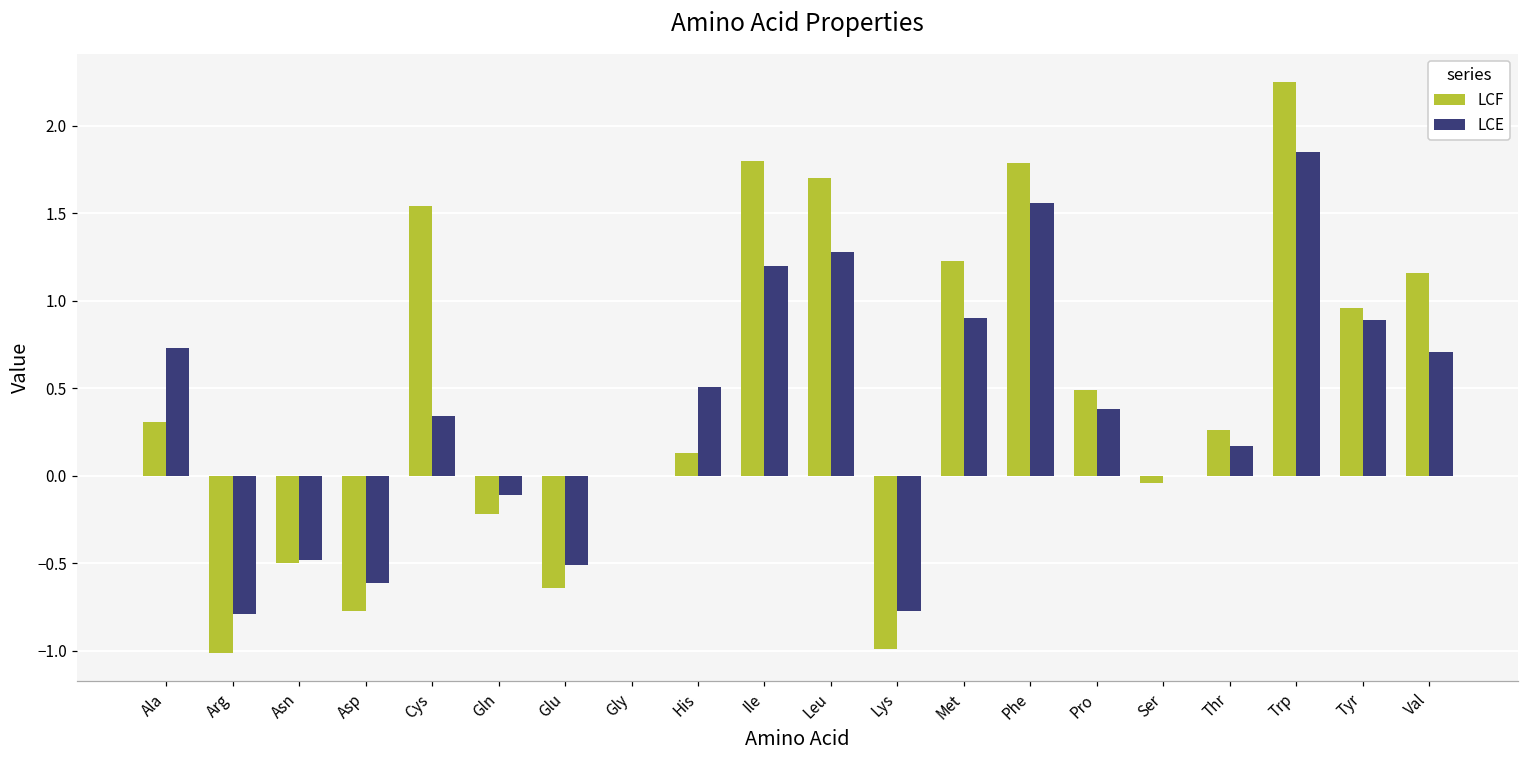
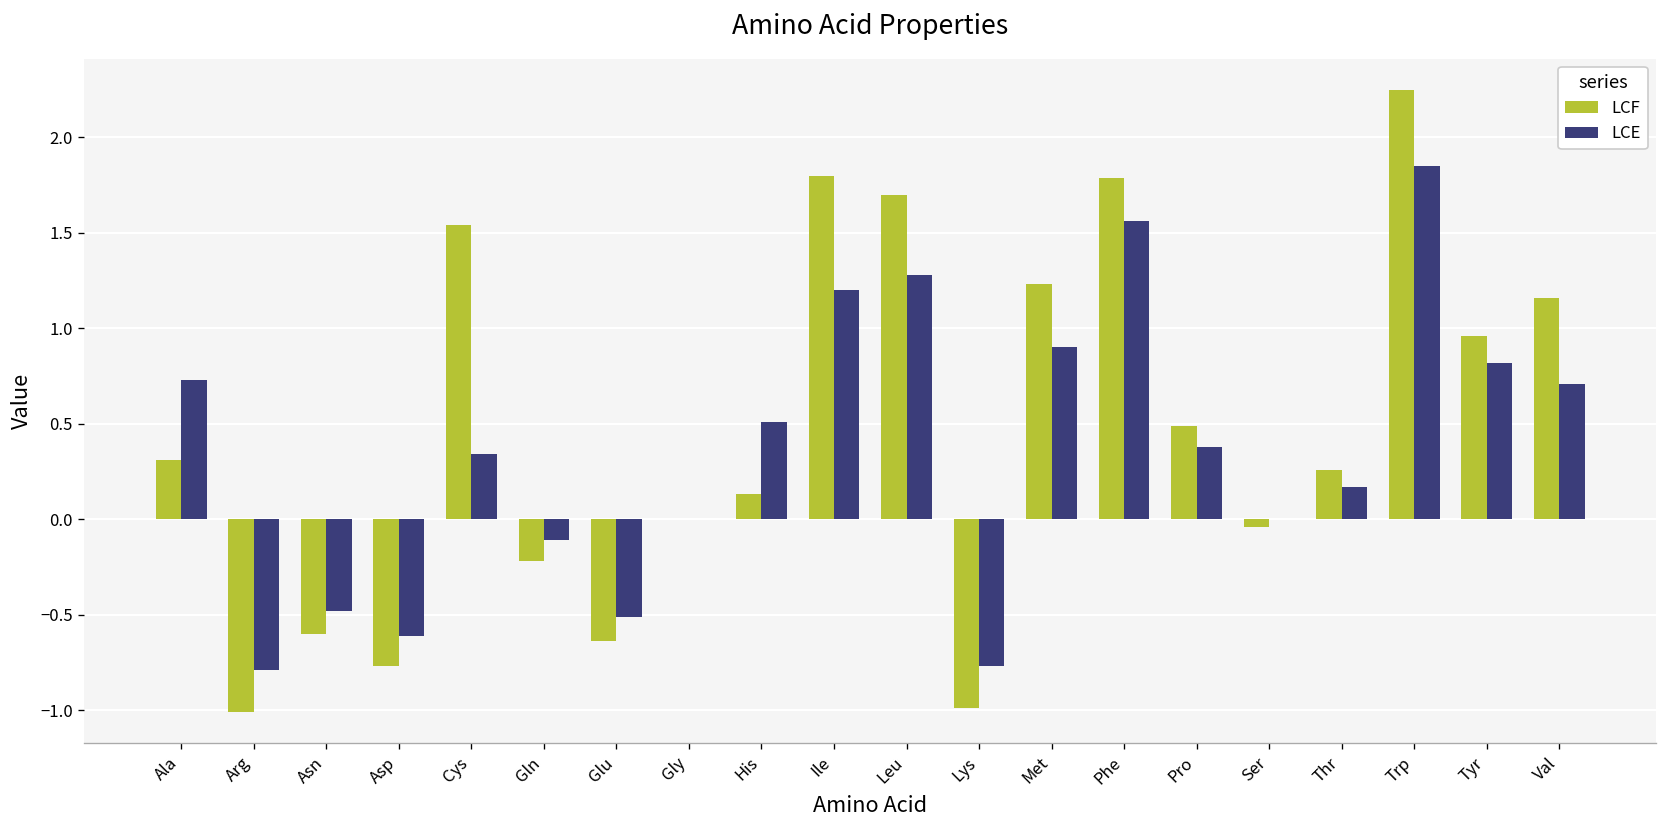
LCF, Asn: -0.5 -> -0.6
LCE, Tyr: 0.89 -> 0.82
